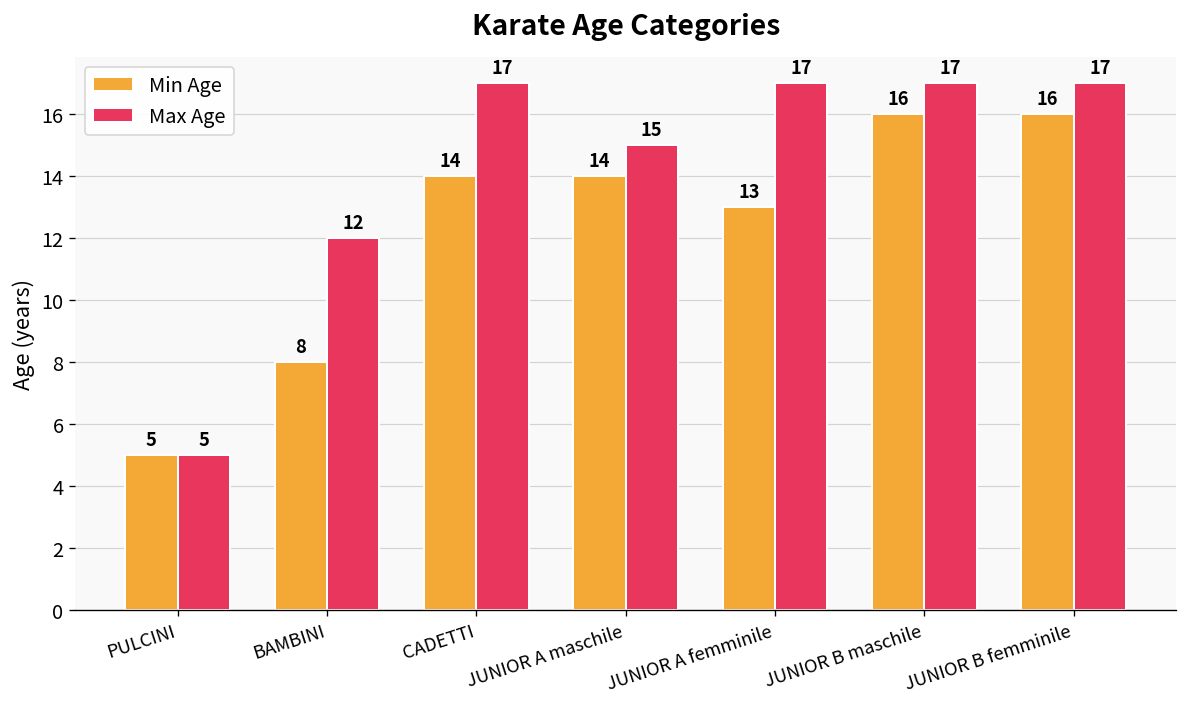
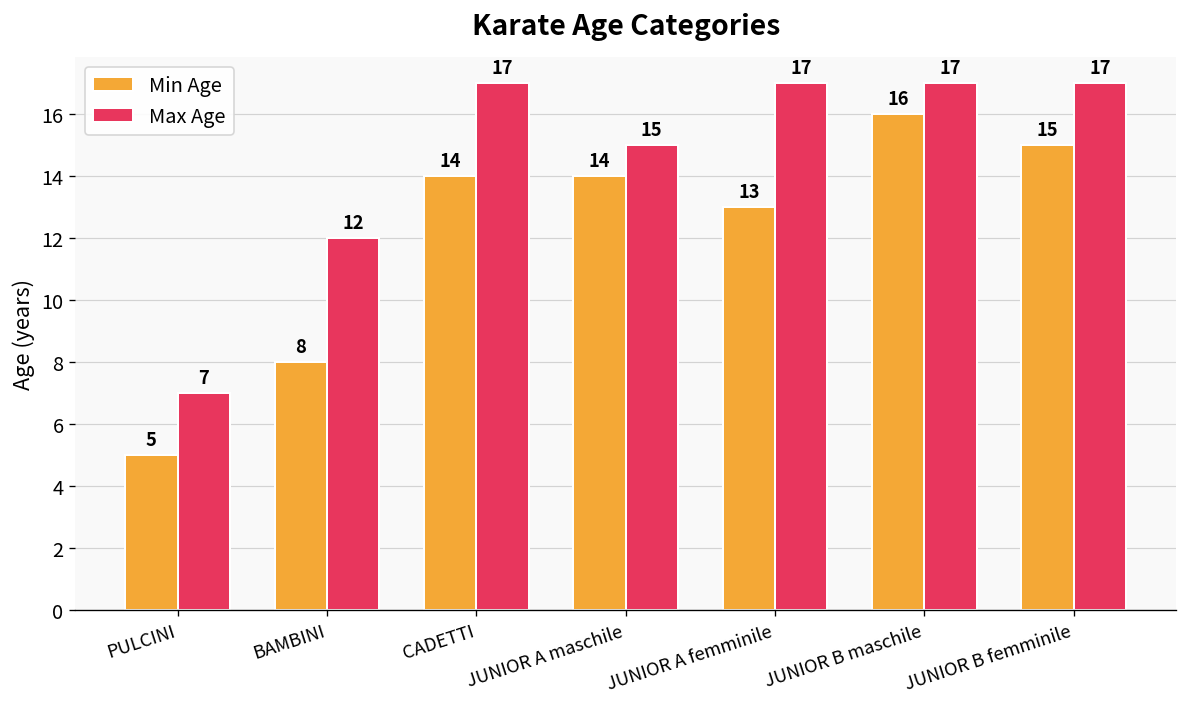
Max Age, PULCINI: 5 -> 7
Min Age, JUNIOR B femminile: 16 -> 15
